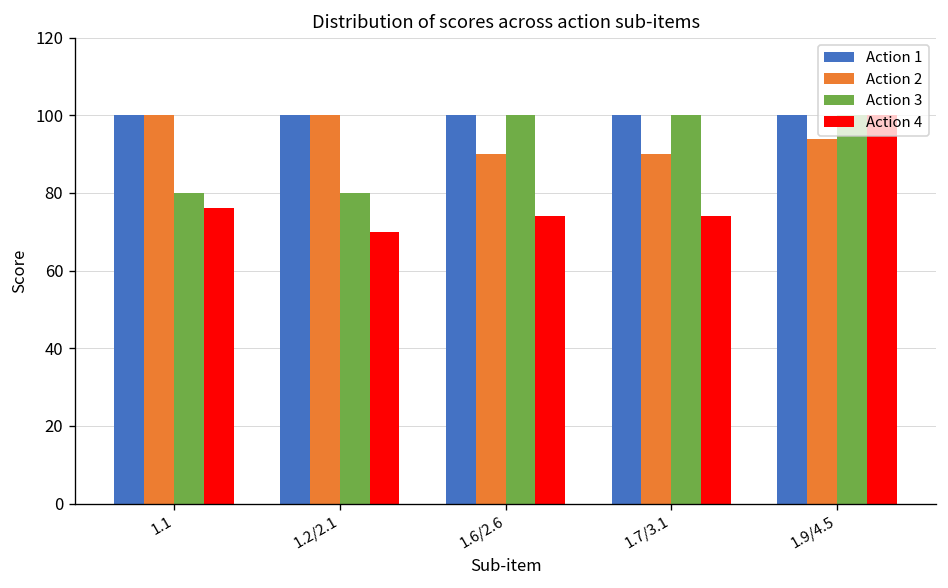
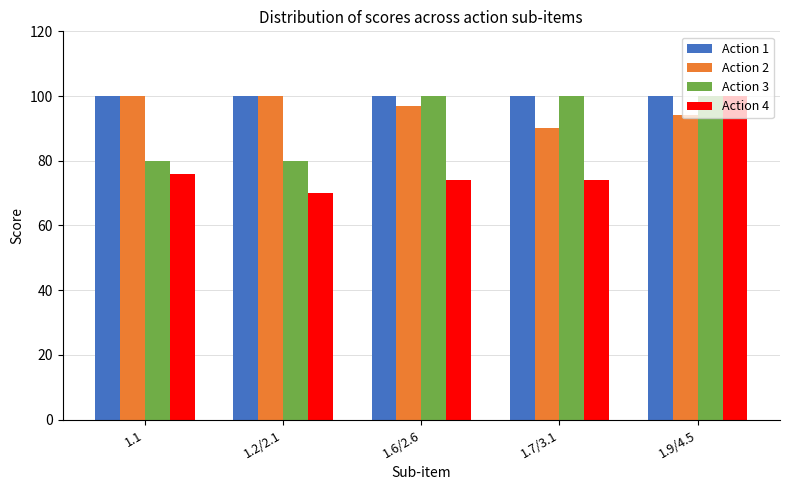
Action 2, 1.6/2.6: 90 -> 97
